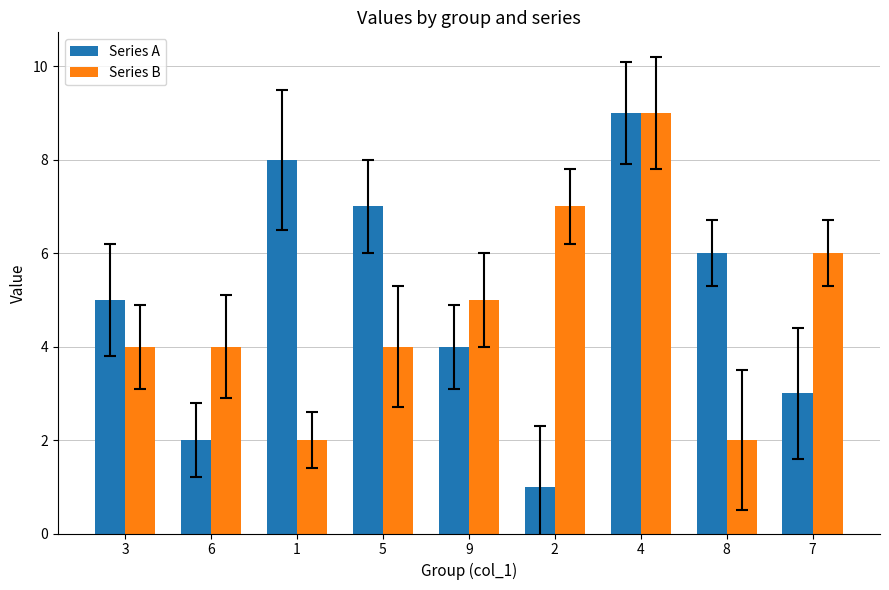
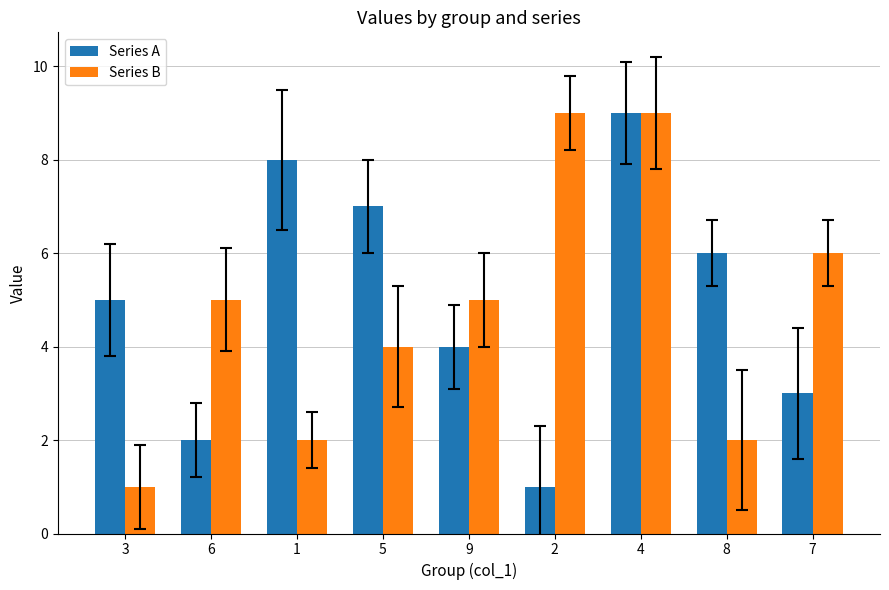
Series B, 3: 4 -> 1
Series B, 6: 4 -> 5
Series B, 2: 7 -> 9
